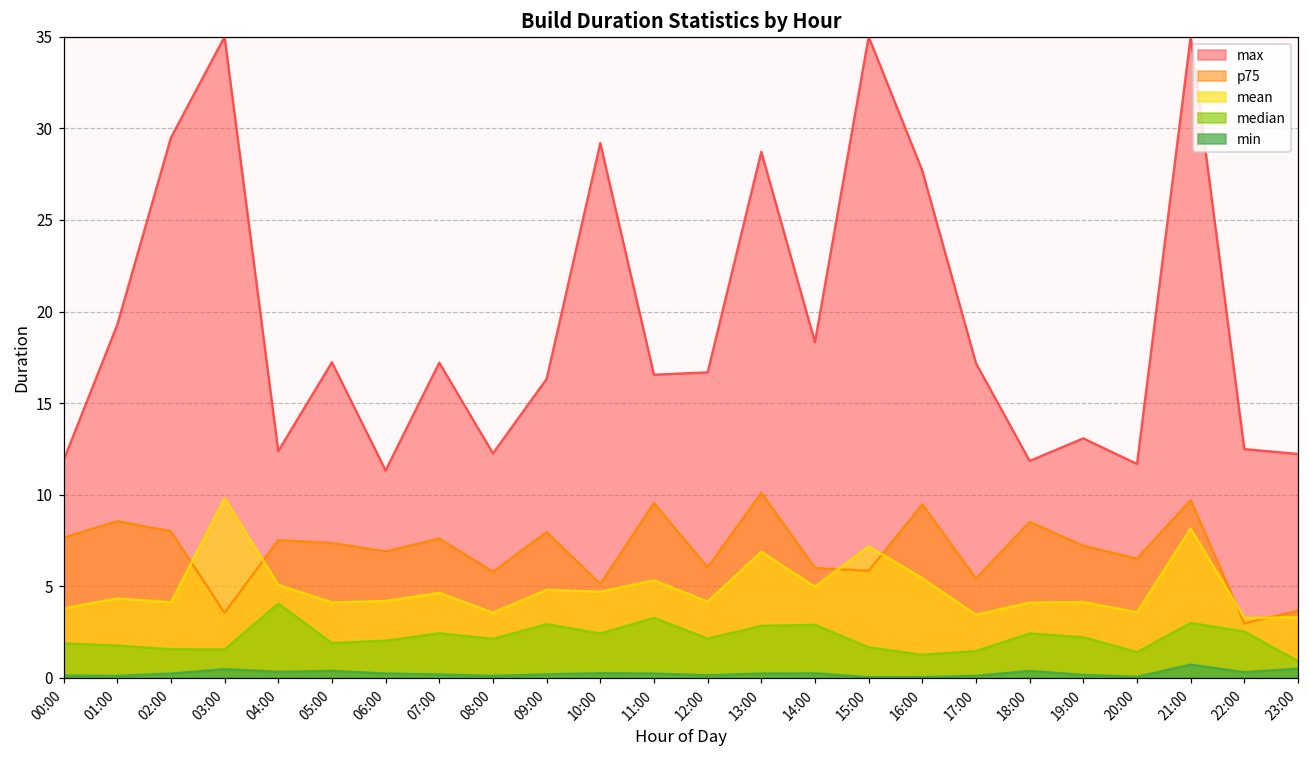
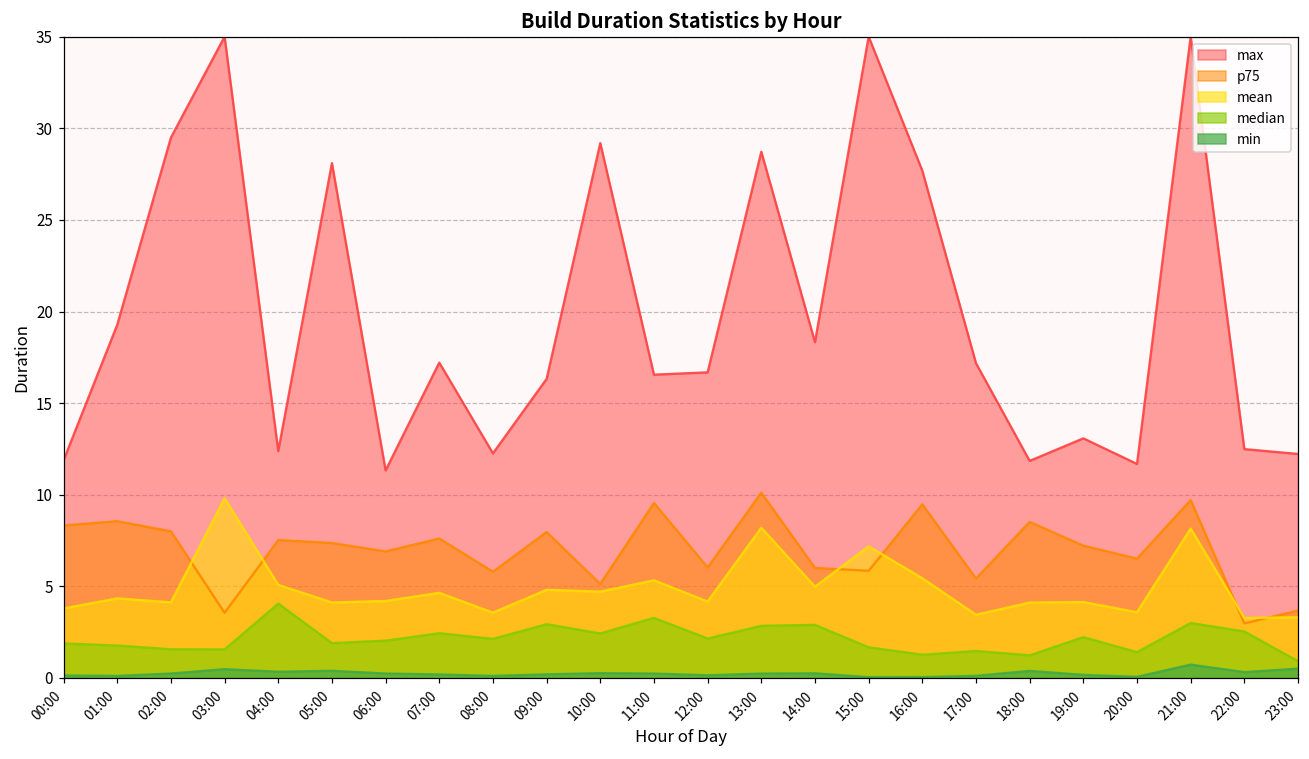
p75, 00:00: 7.7 -> 8.3
max, 05:00: 17.2 -> 28.1
mean, 13:00: 6.9 -> 8.2
median, 18:00: 2.4 -> 1.2
